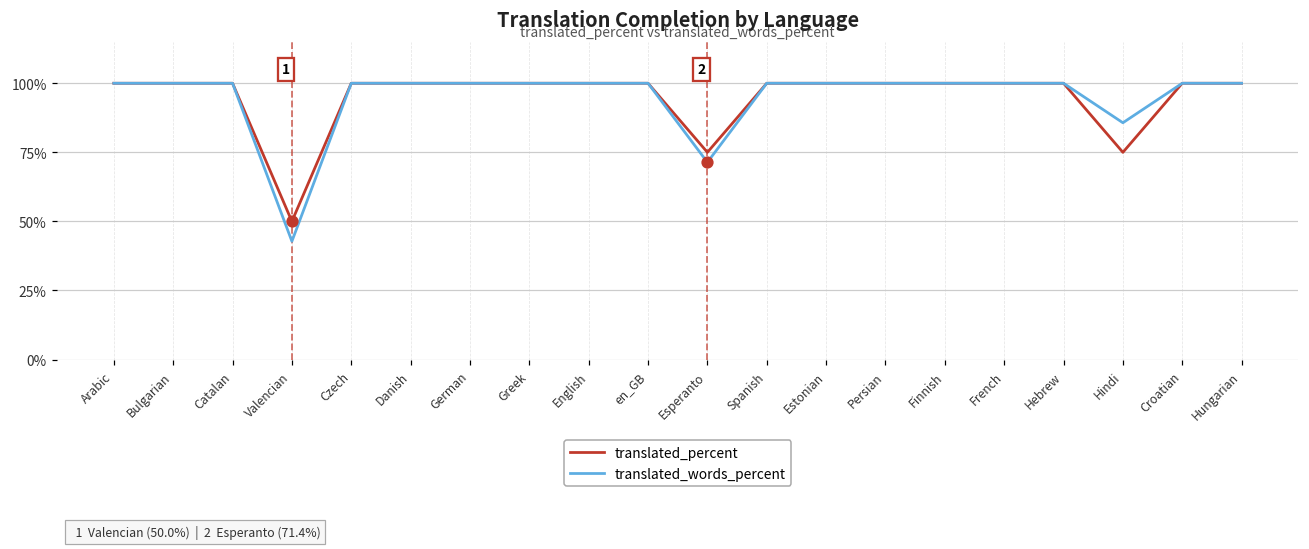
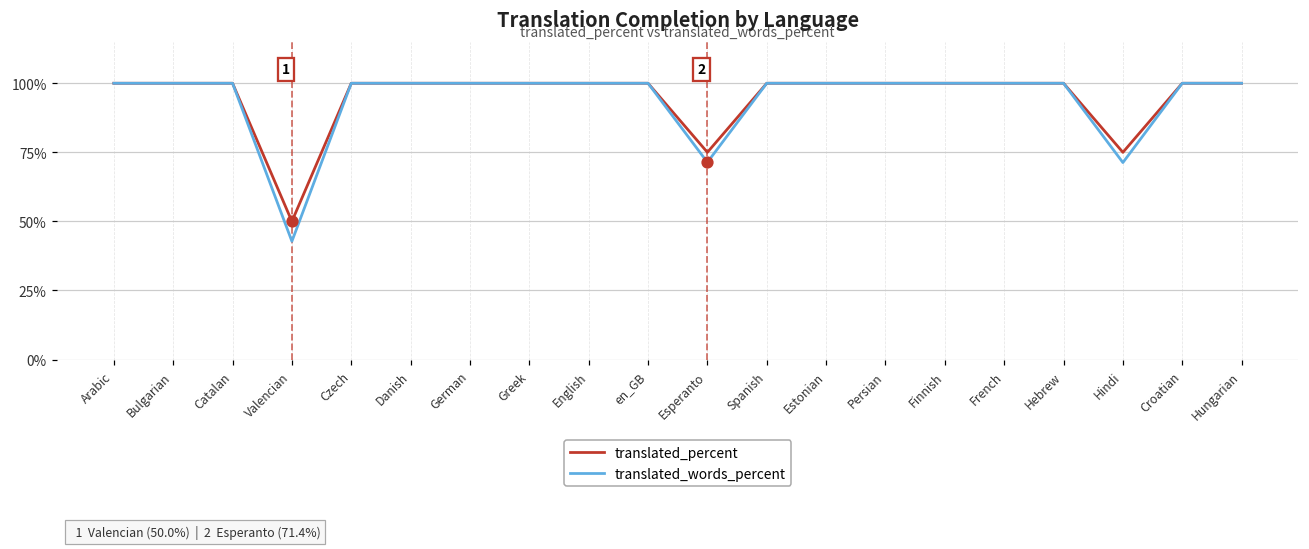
translated_words_percent, Hindi: 86% -> 71%
